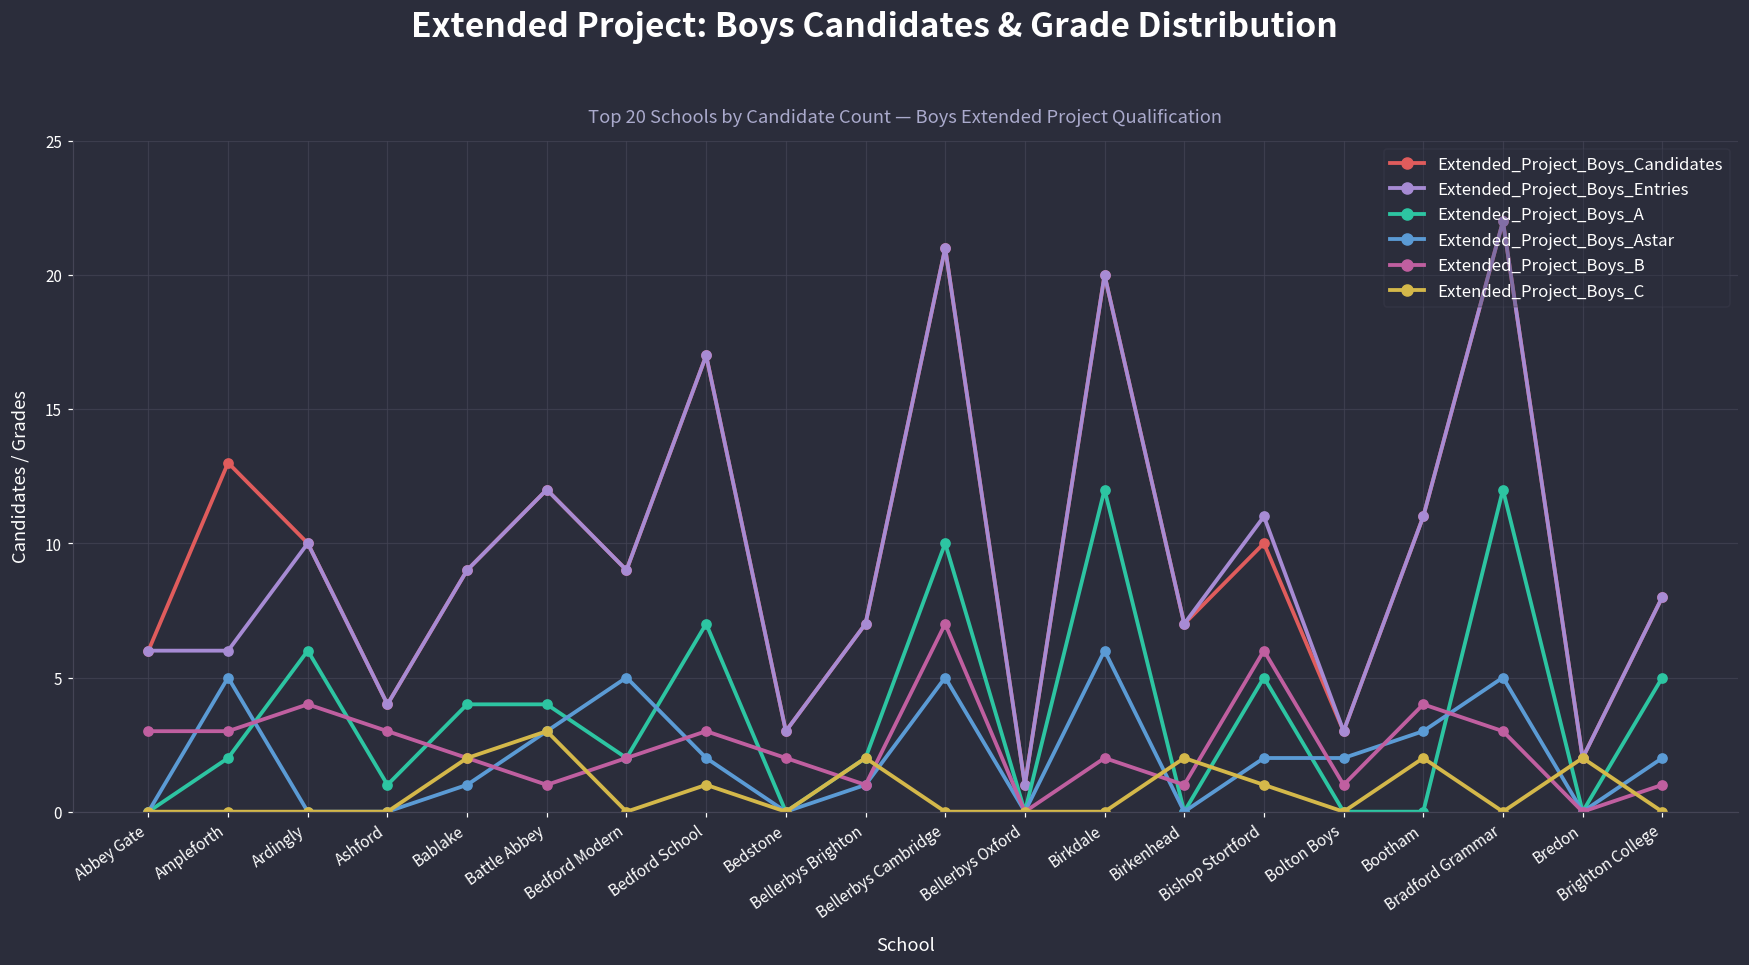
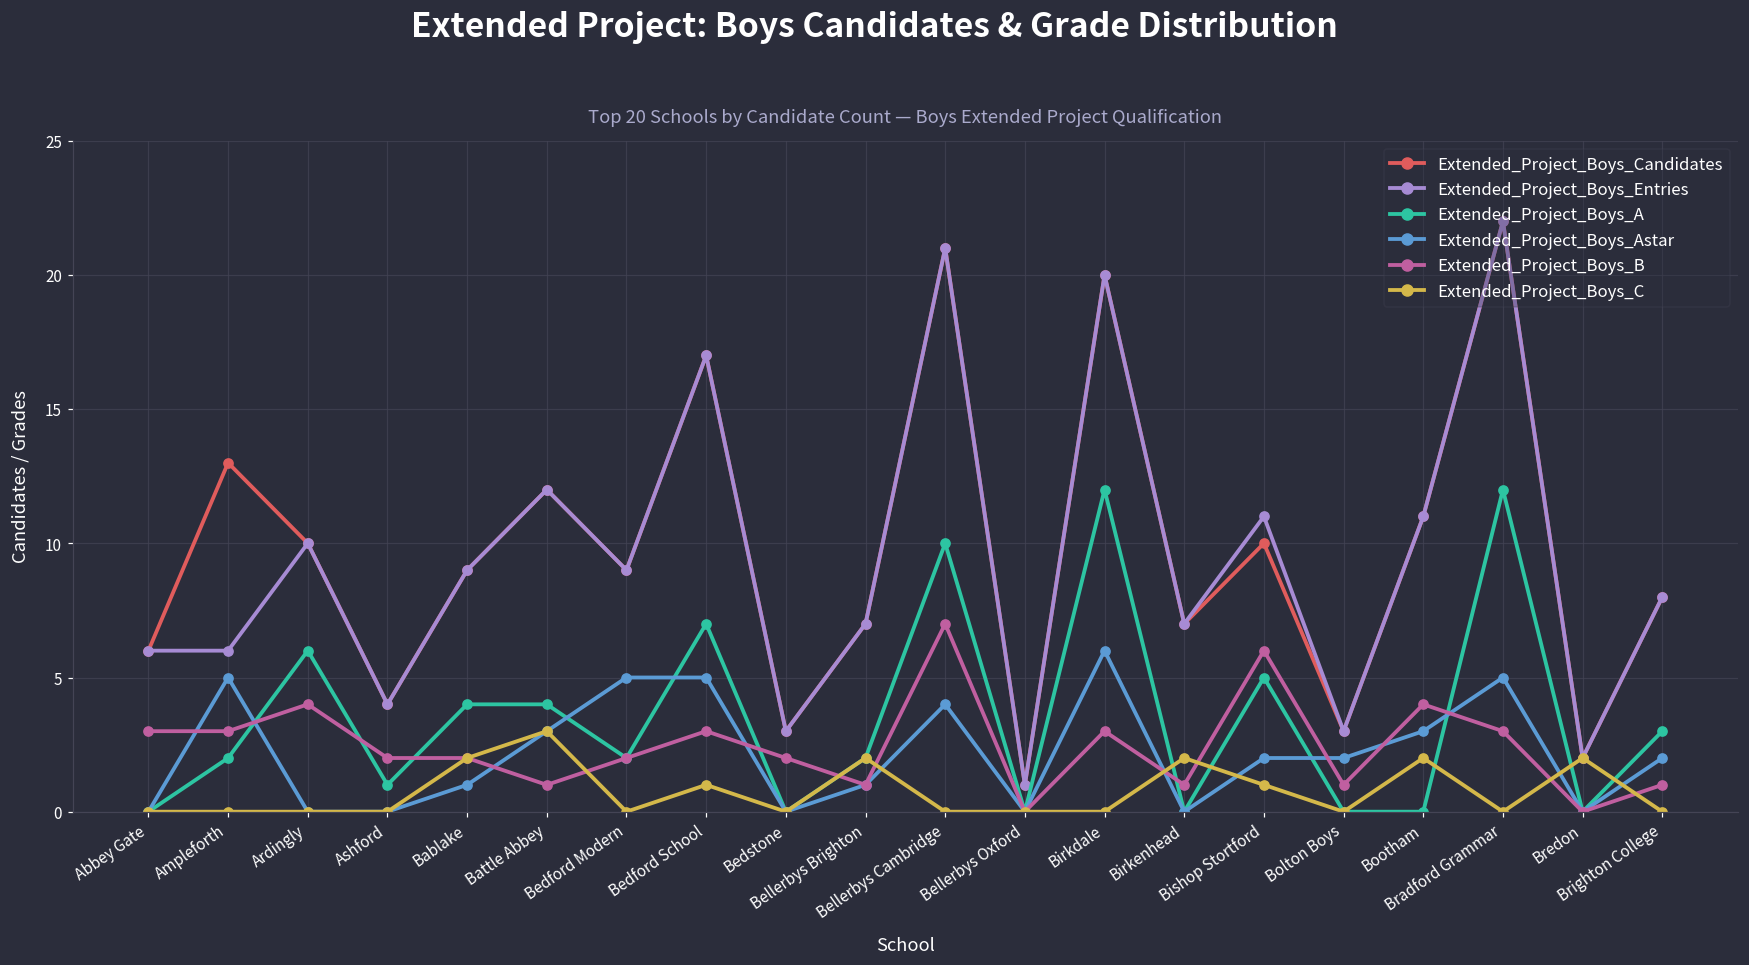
Extended_Project_Boys_B, Ashford: 3 -> 2
Extended_Project_Boys_Astar, Bedford School: 2 -> 5
Extended_Project_Boys_Astar, Bellerbys Cambridge: 5 -> 4
Extended_Project_Boys_B, Birkdale: 2 -> 3
Extended_Project_Boys_A, Brighton College: 5 -> 3
